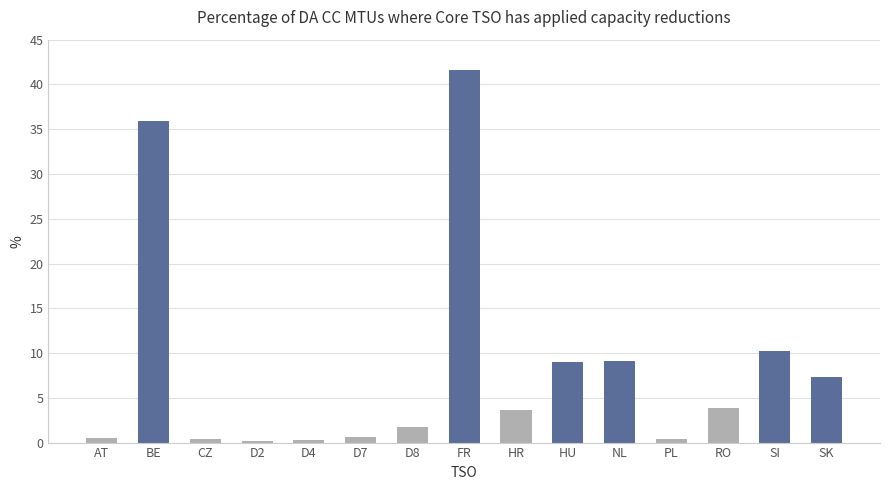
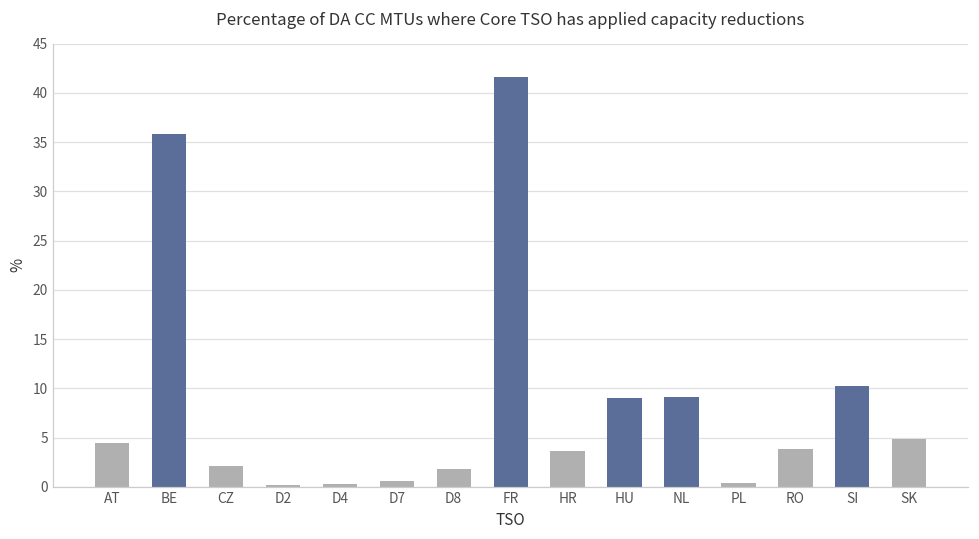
AT: 1 -> 4
CZ: 0 -> 2
SK: 7 -> 5
